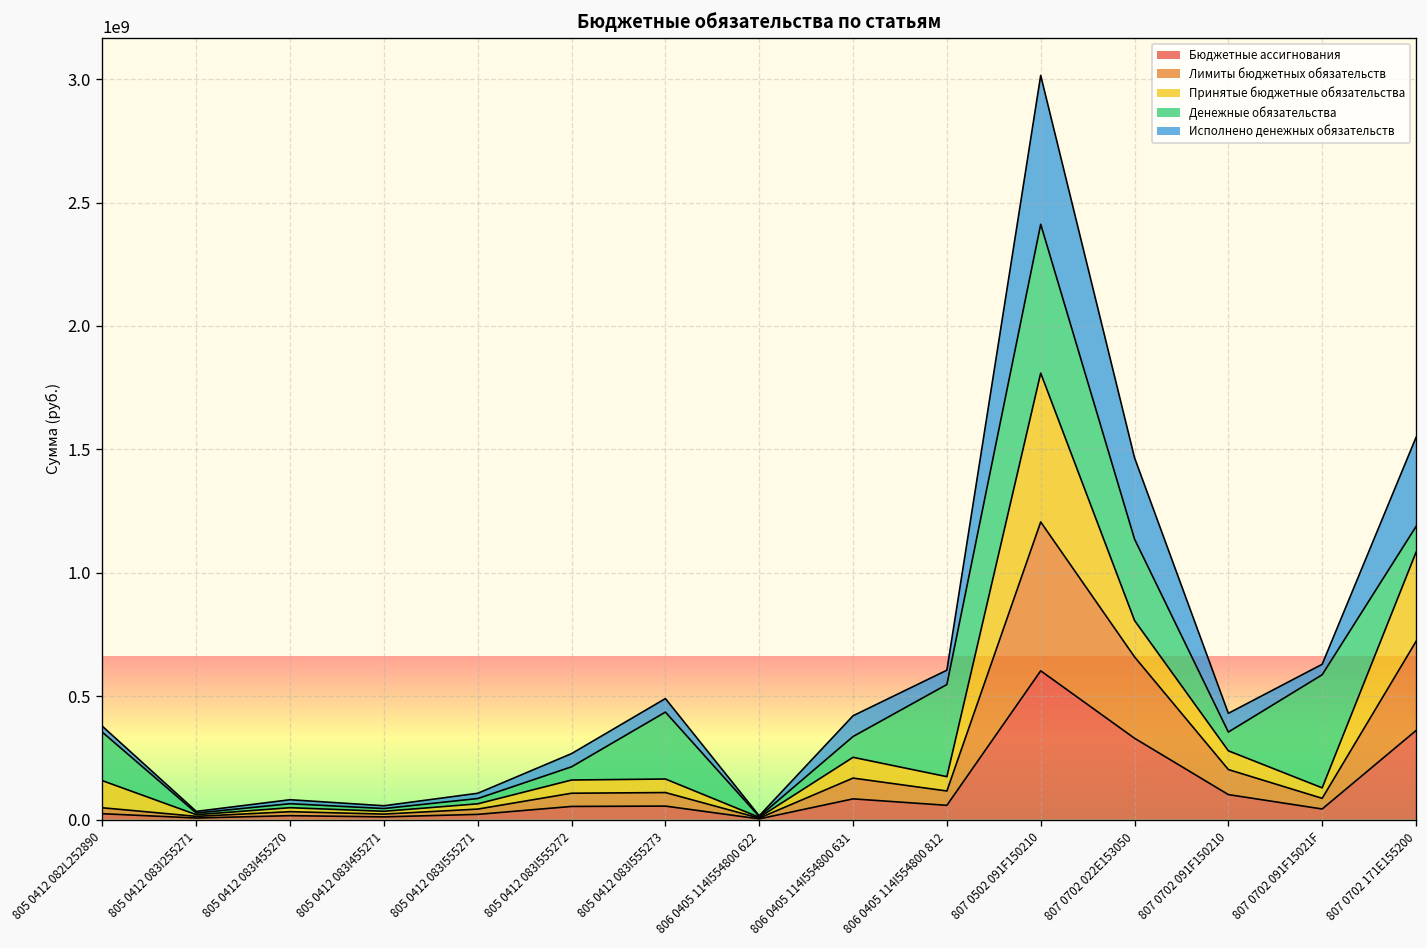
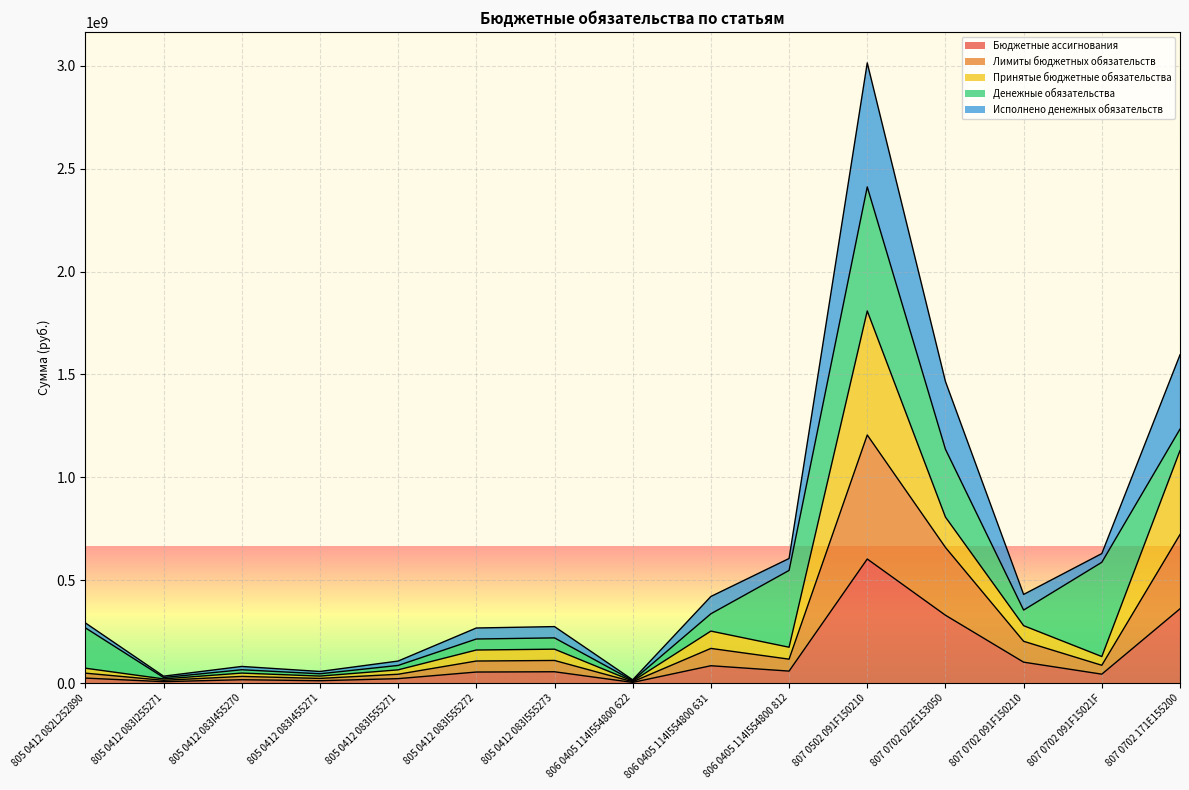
Принятые бюджетные обязательства, 805 0412 082L252890: 110000000 -> 20000000
Денежные обязательства, 805 0412 083I555273: 270000000 -> 50000000
Принятые бюджетные обязательства, 807 0702 171E155200: 360000000 -> 410000000
